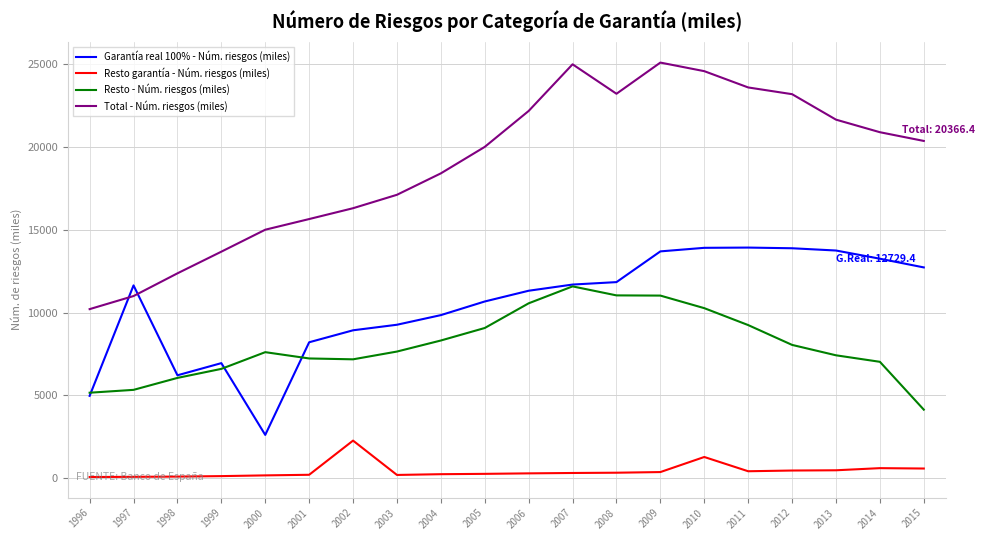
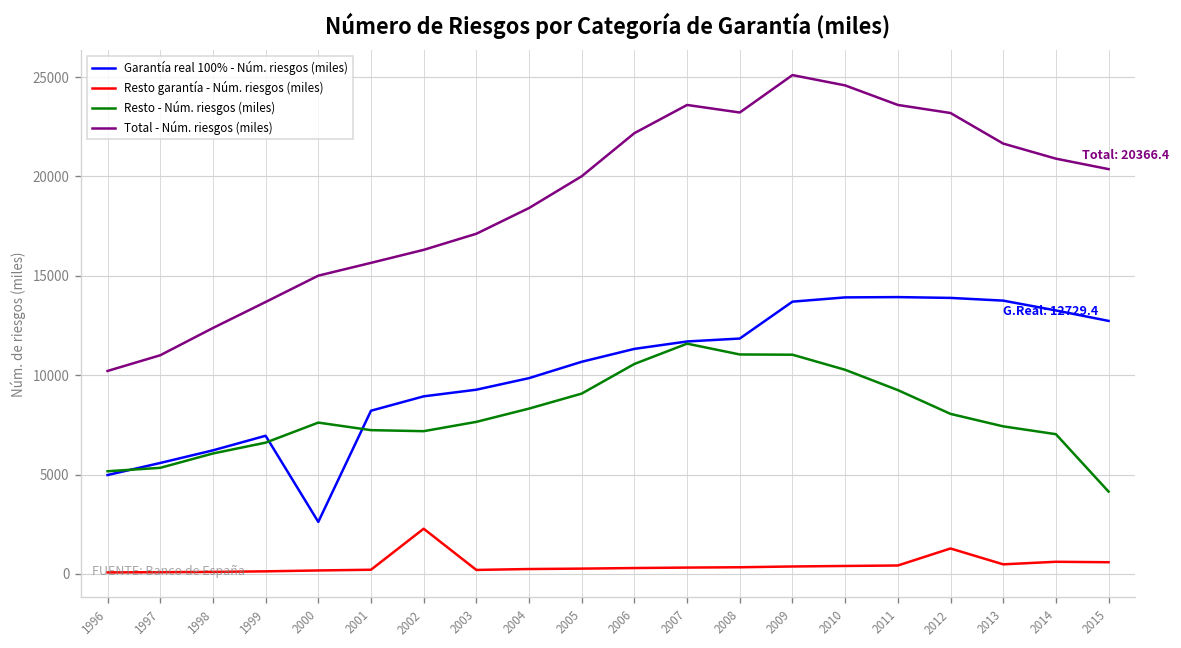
Garantía real 100% - Núm. riesgos (miles), 1997: 11600 -> 5600
Total - Núm. riesgos (miles), 2007: 25000 -> 23600
Resto garantía - Núm. riesgos (miles), 2010: 1300 -> 400
Resto garantía - Núm. riesgos (miles), 2012: 500 -> 1300
